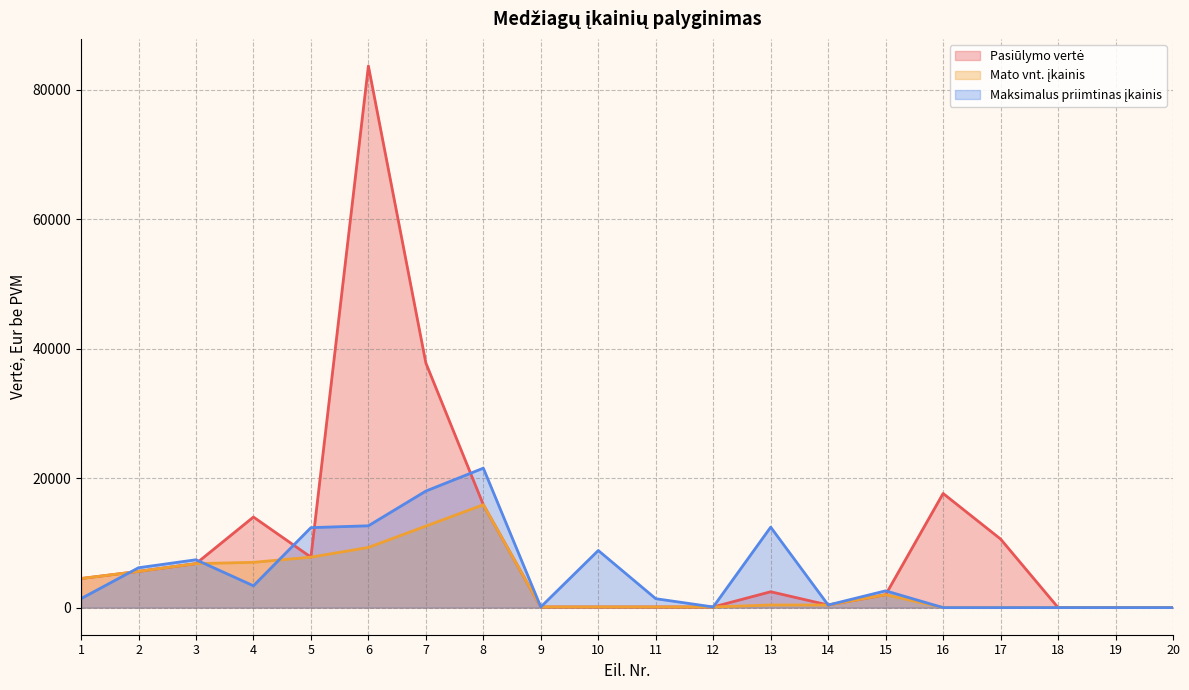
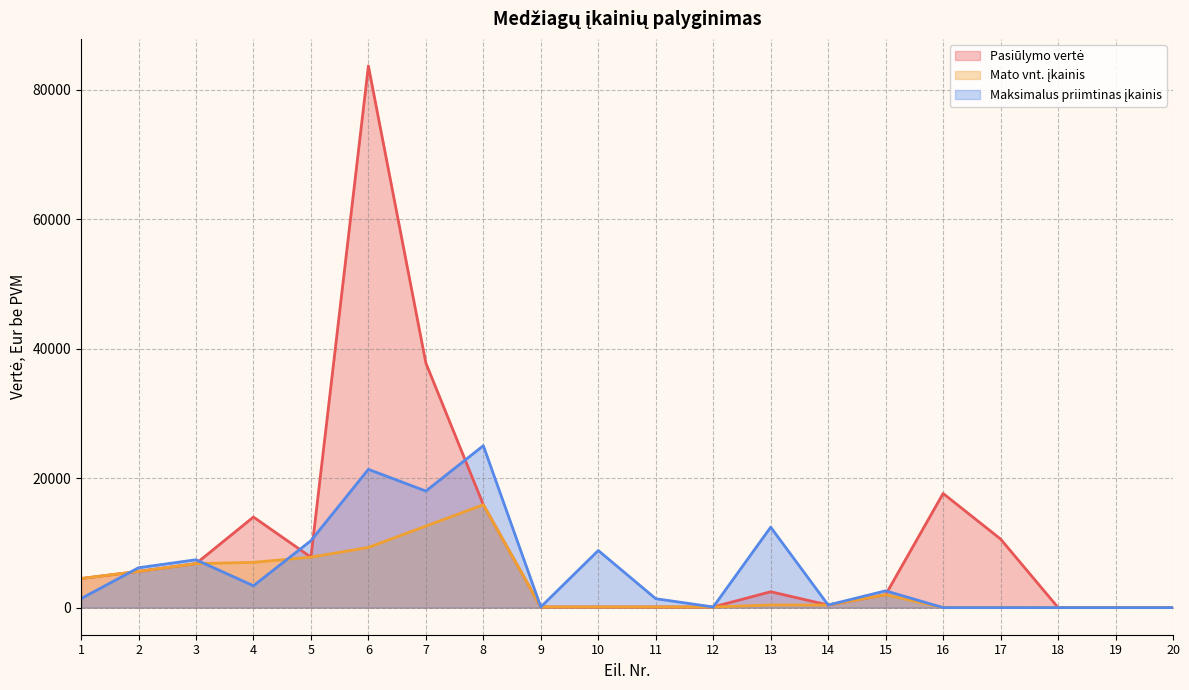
Maksimalus priimtinas įkainis, 5: 12000 -> 10000
Maksimalus priimtinas įkainis, 6: 13000 -> 21000
Maksimalus priimtinas įkainis, 8: 22000 -> 25000
